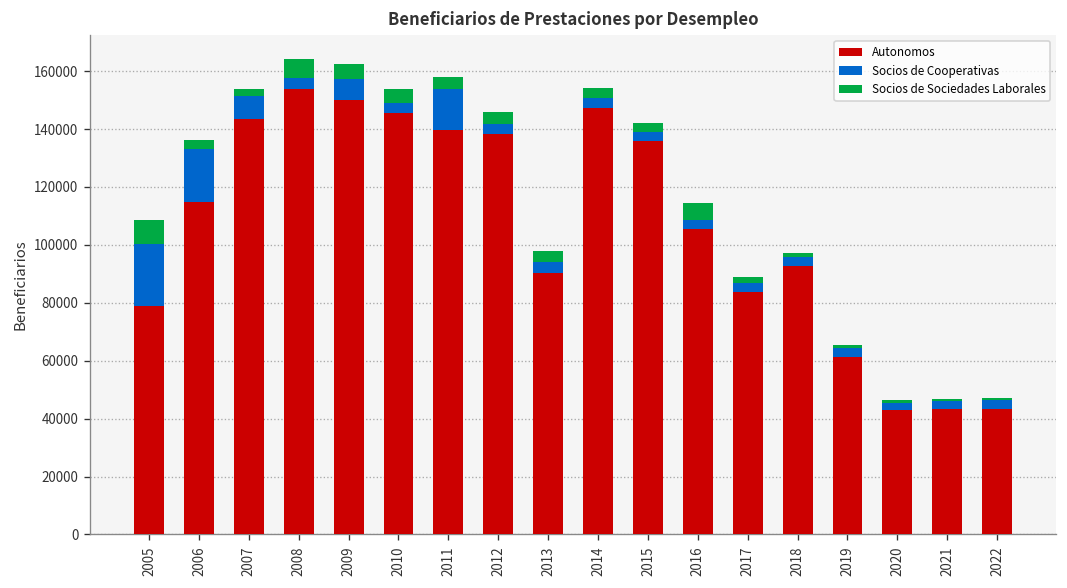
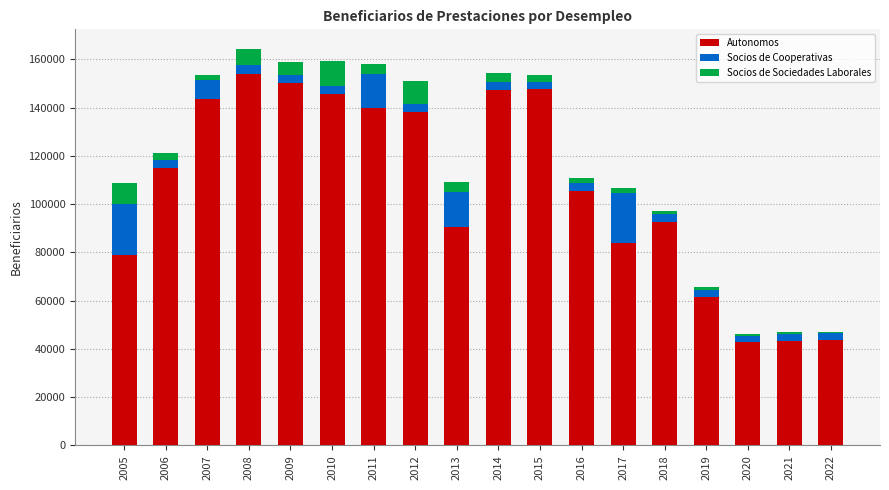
Socios de Cooperativas, 2006: 18000 -> 3000
Socios de Cooperativas, 2009: 7000 -> 4000
Socios de Sociedades Laborales, 2010: 5000 -> 10000
Socios de Sociedades Laborales, 2012: 4000 -> 9000
Socios de Cooperativas, 2013: 4000 -> 15000
Autonomos, 2015: 136000 -> 147000
Socios de Sociedades Laborales, 2016: 6000 -> 2000
Socios de Cooperativas, 2017: 3000 -> 21000
